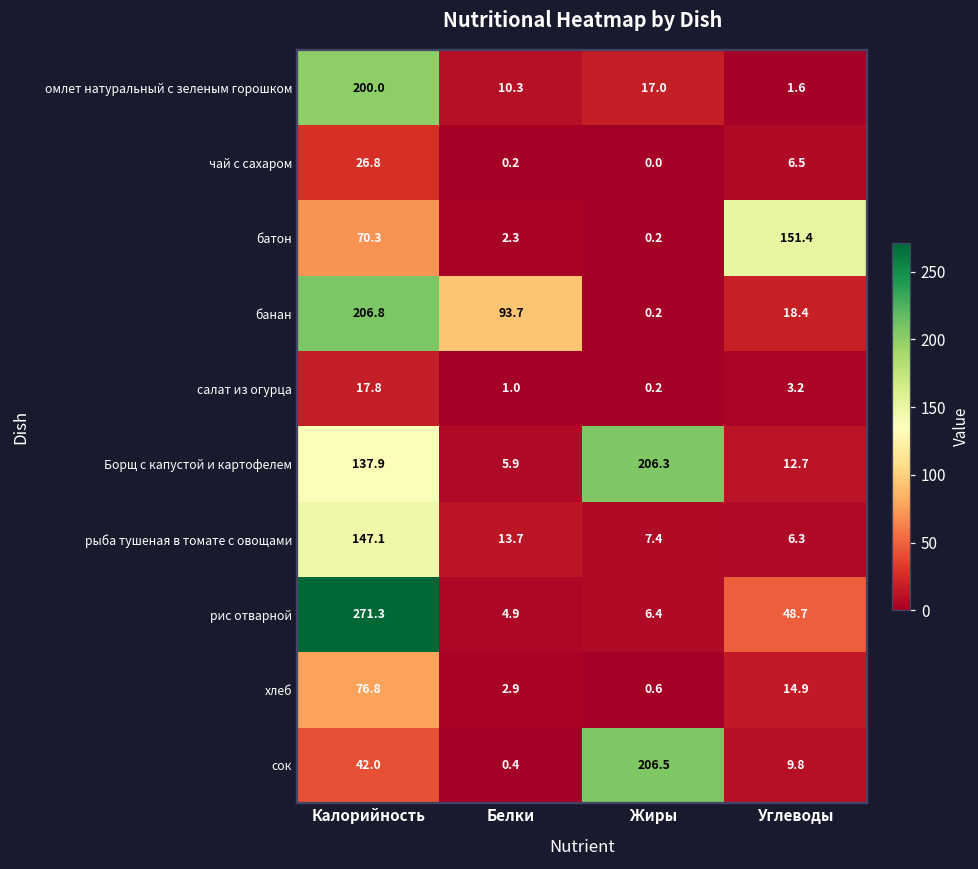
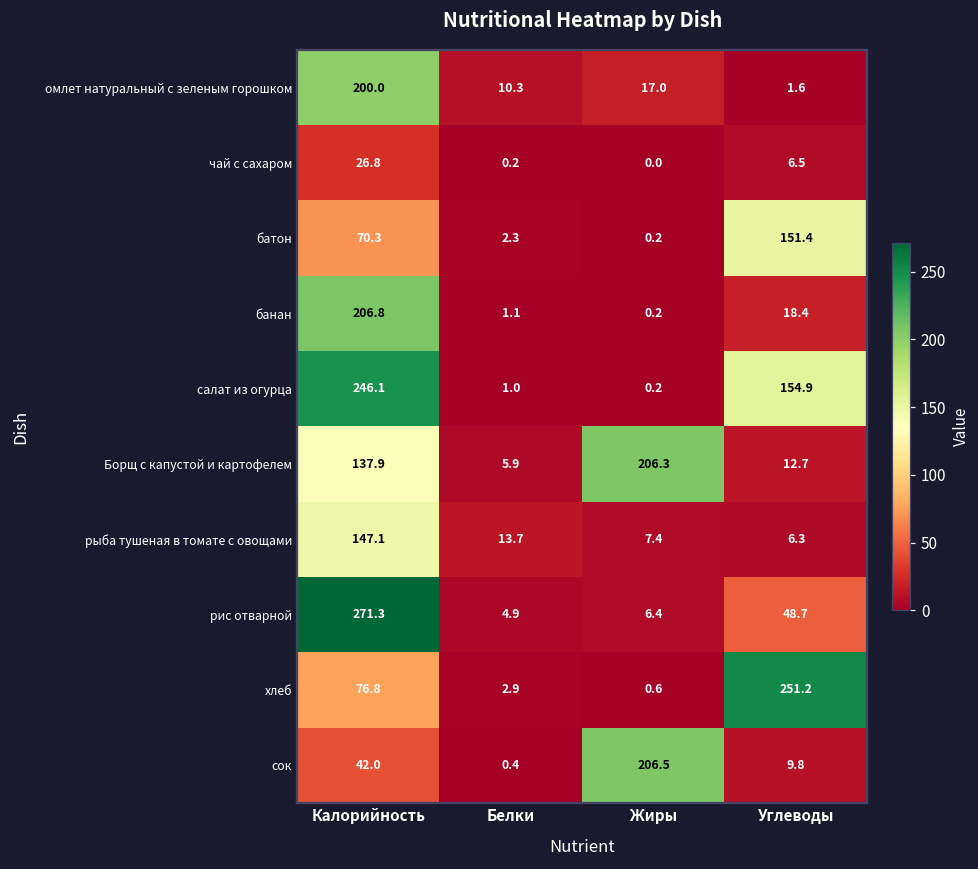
банан, Белки: 93.7 -> 1.1
салат из огурца, Калорийность: 17.8 -> 246.1
салат из огурца, Углеводы: 3.2 -> 154.9
хлеб, Углеводы: 14.9 -> 251.2
